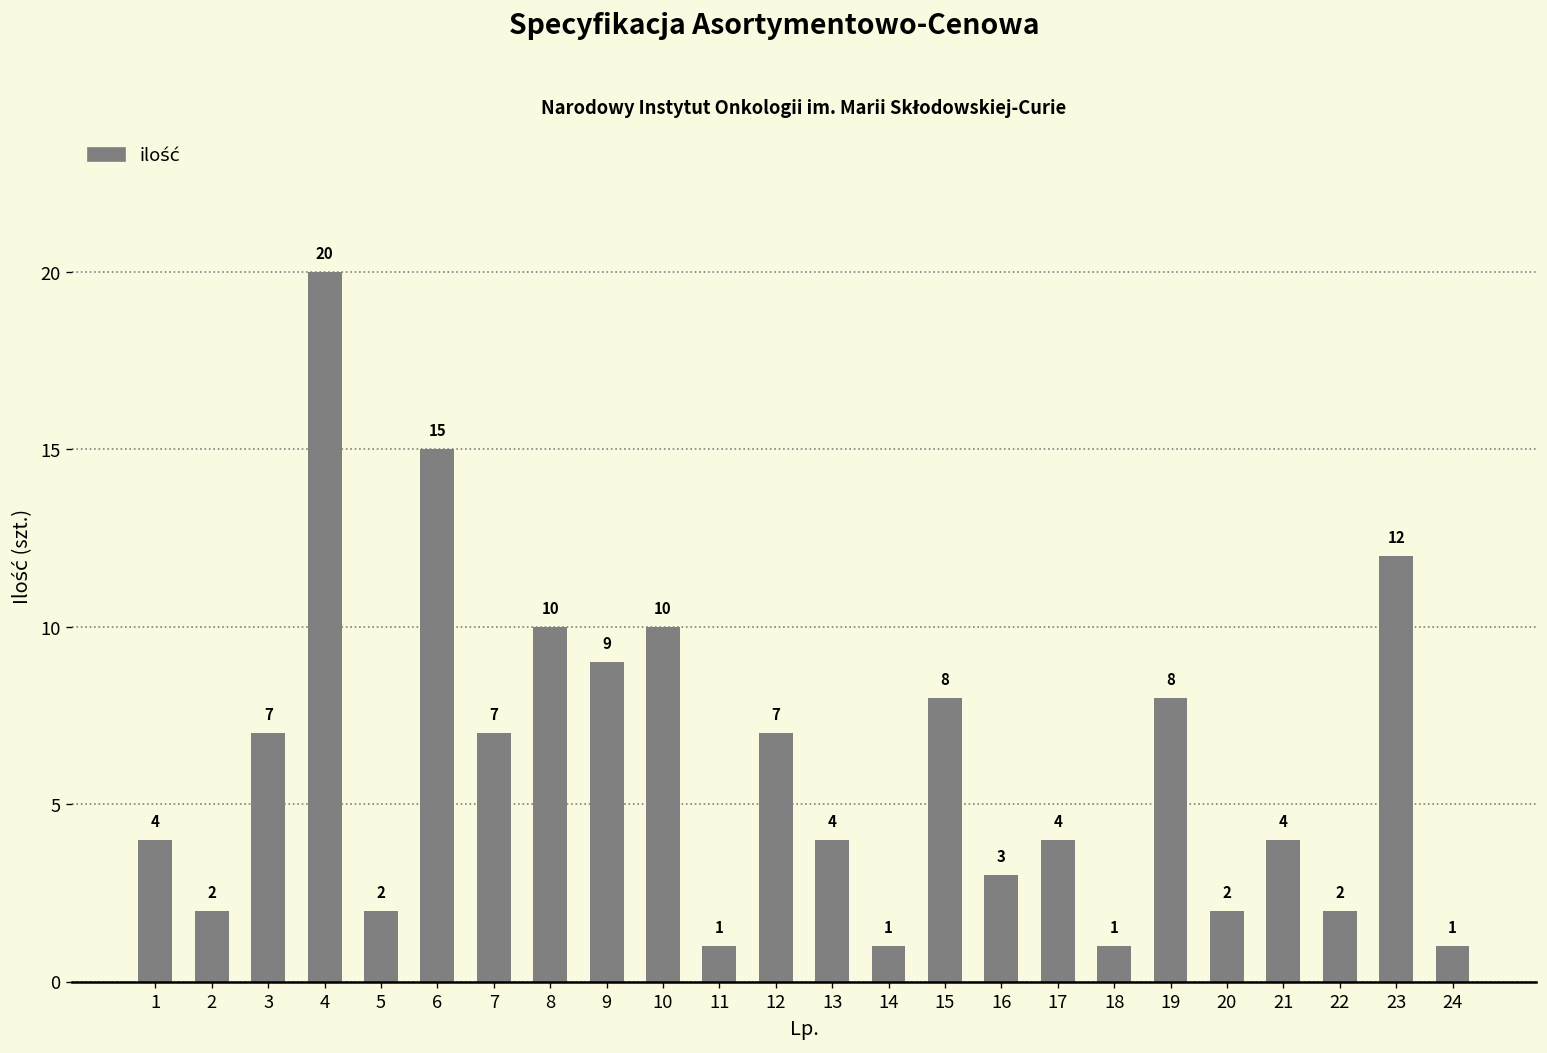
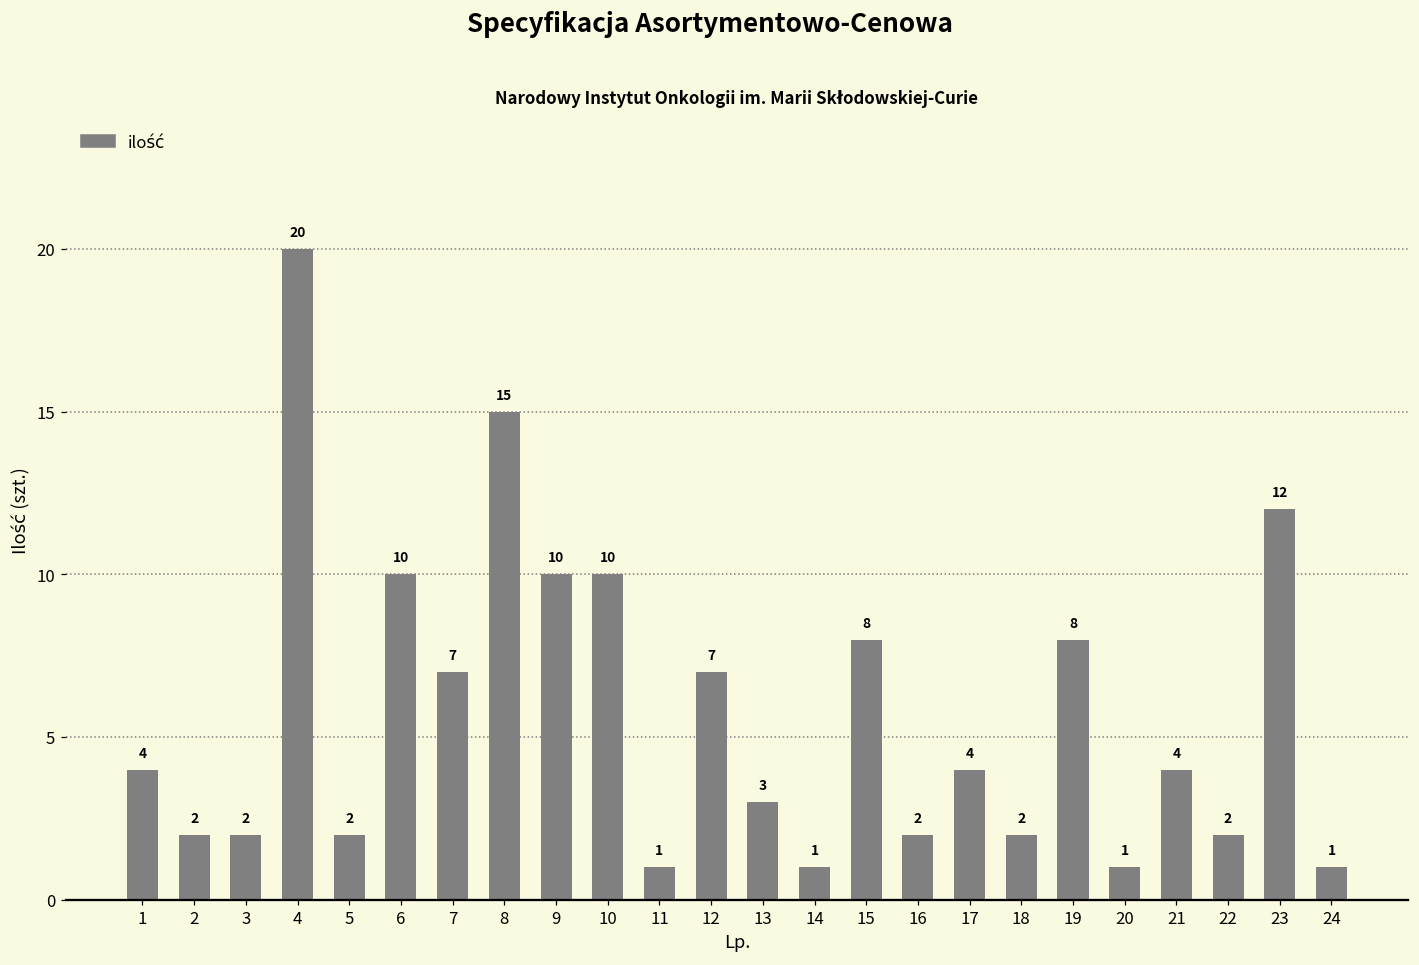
3: 7 -> 2
6: 15 -> 10
8: 10 -> 15
9: 9 -> 10
13: 4 -> 3
16: 3 -> 2
18: 1 -> 2
20: 2 -> 1
